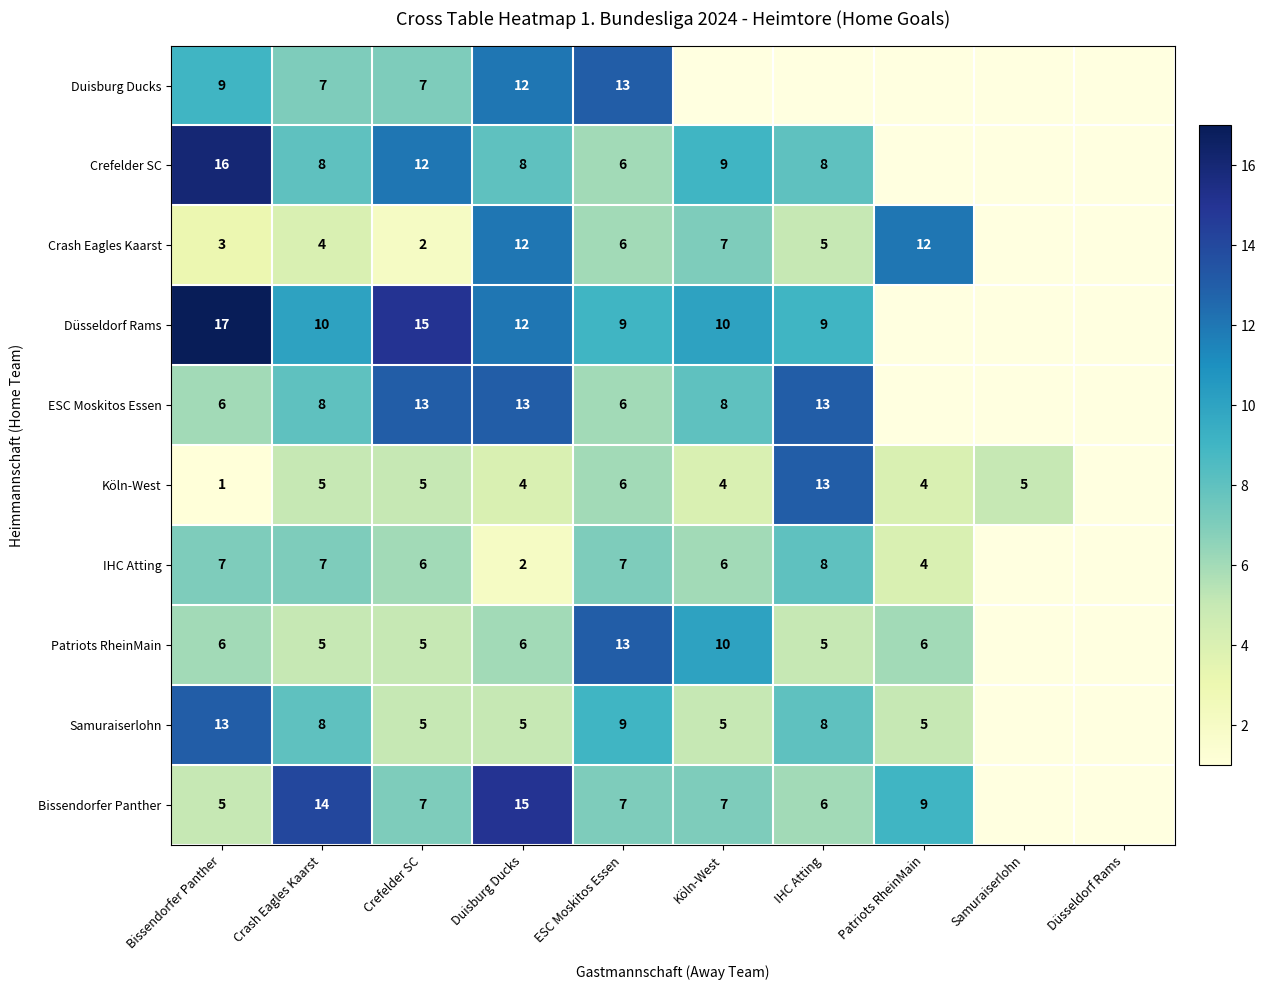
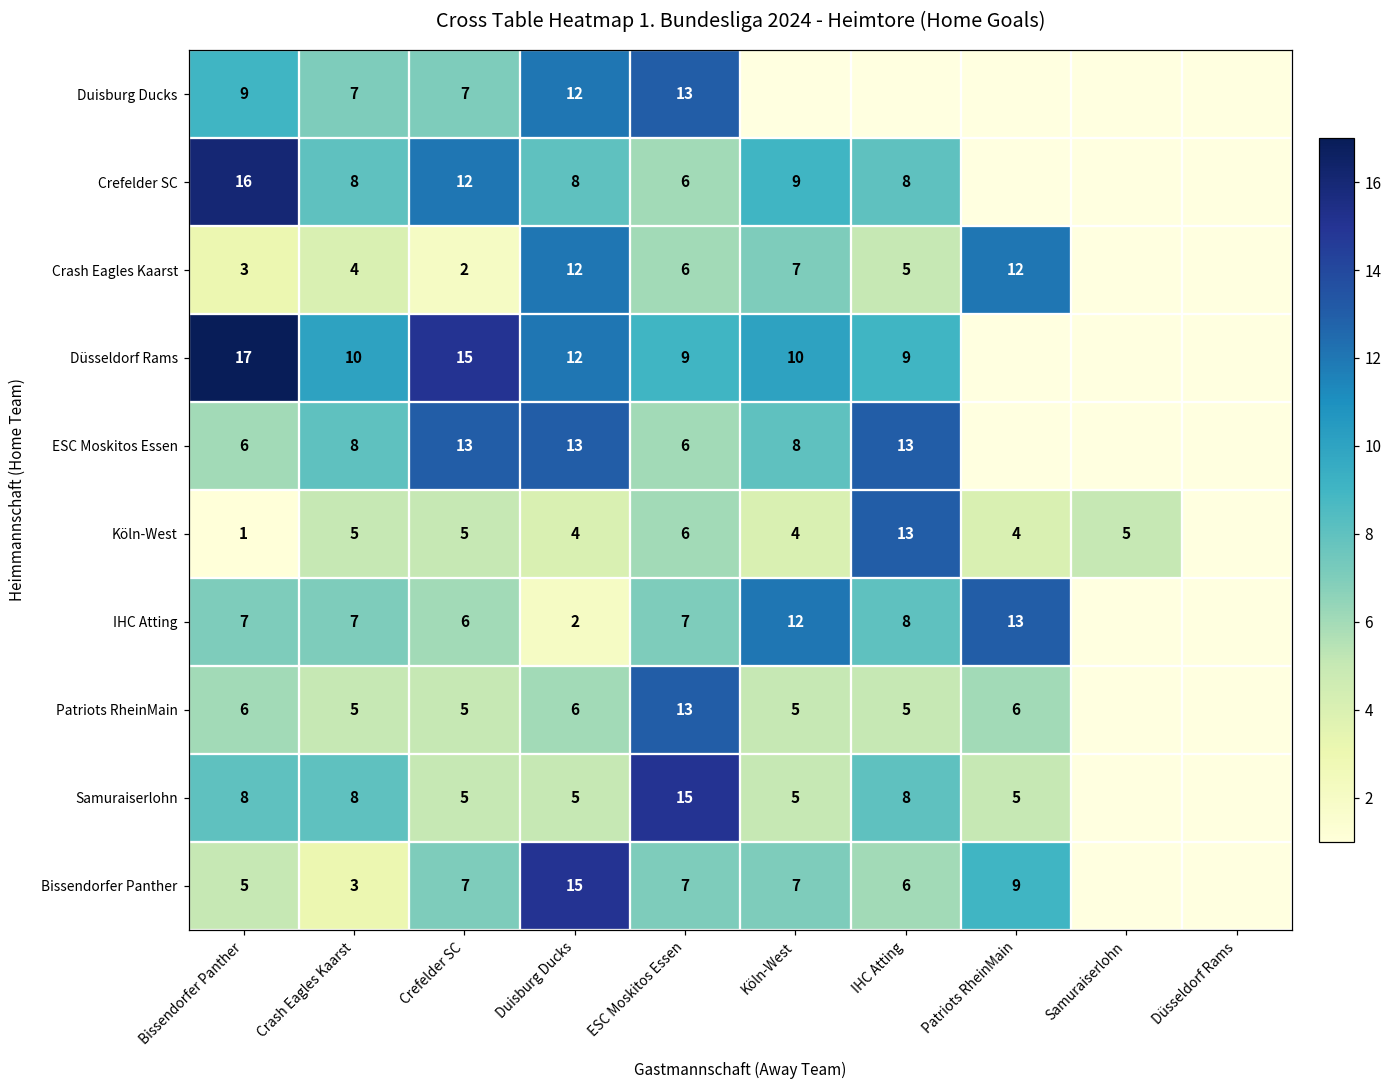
IHC Atting, Köln-West: 6 -> 12
IHC Atting, Patriots RheinMain: 4 -> 13
Patriots RheinMain, Köln-West: 10 -> 5
Samuraiserlohn, Bissendorfer Panther: 13 -> 8
Samuraiserlohn, ESC Moskitos Essen: 9 -> 15
Bissendorfer Panther, Crash Eagles Kaarst: 14 -> 3
